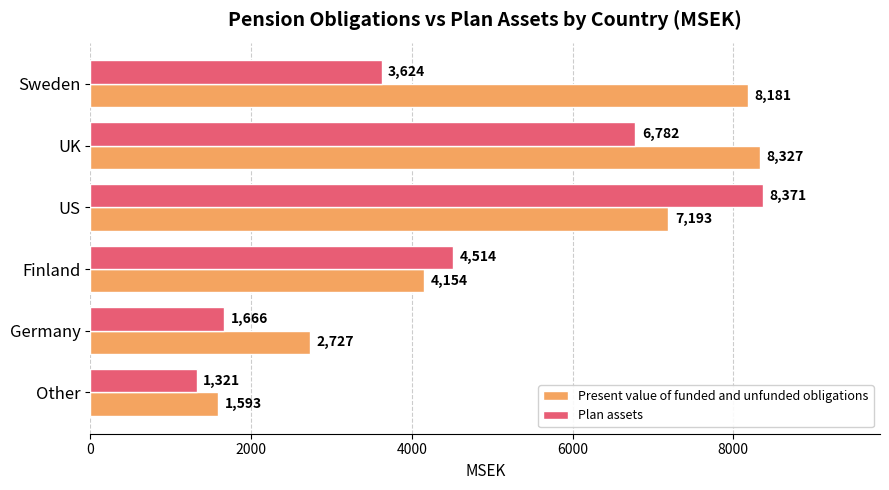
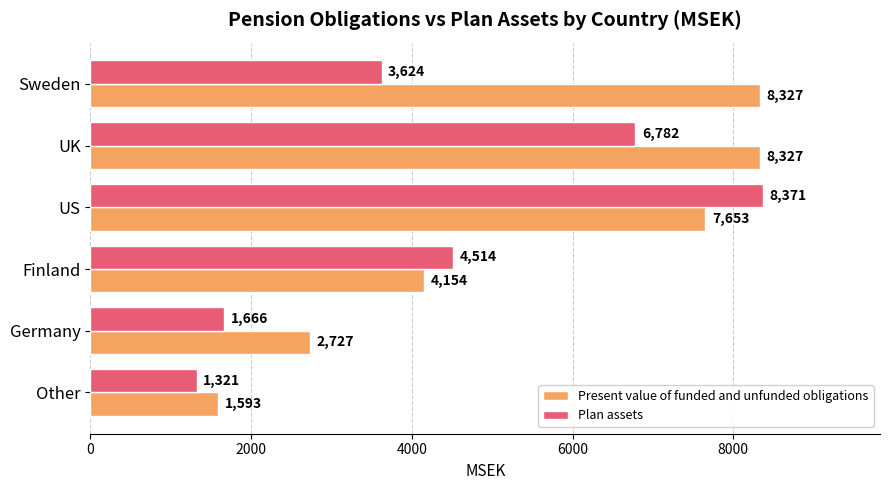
Present value of funded and unfunded obligations, Sweden: 8,181 -> 8,327
Present value of funded and unfunded obligations, US: 7,193 -> 7,653
